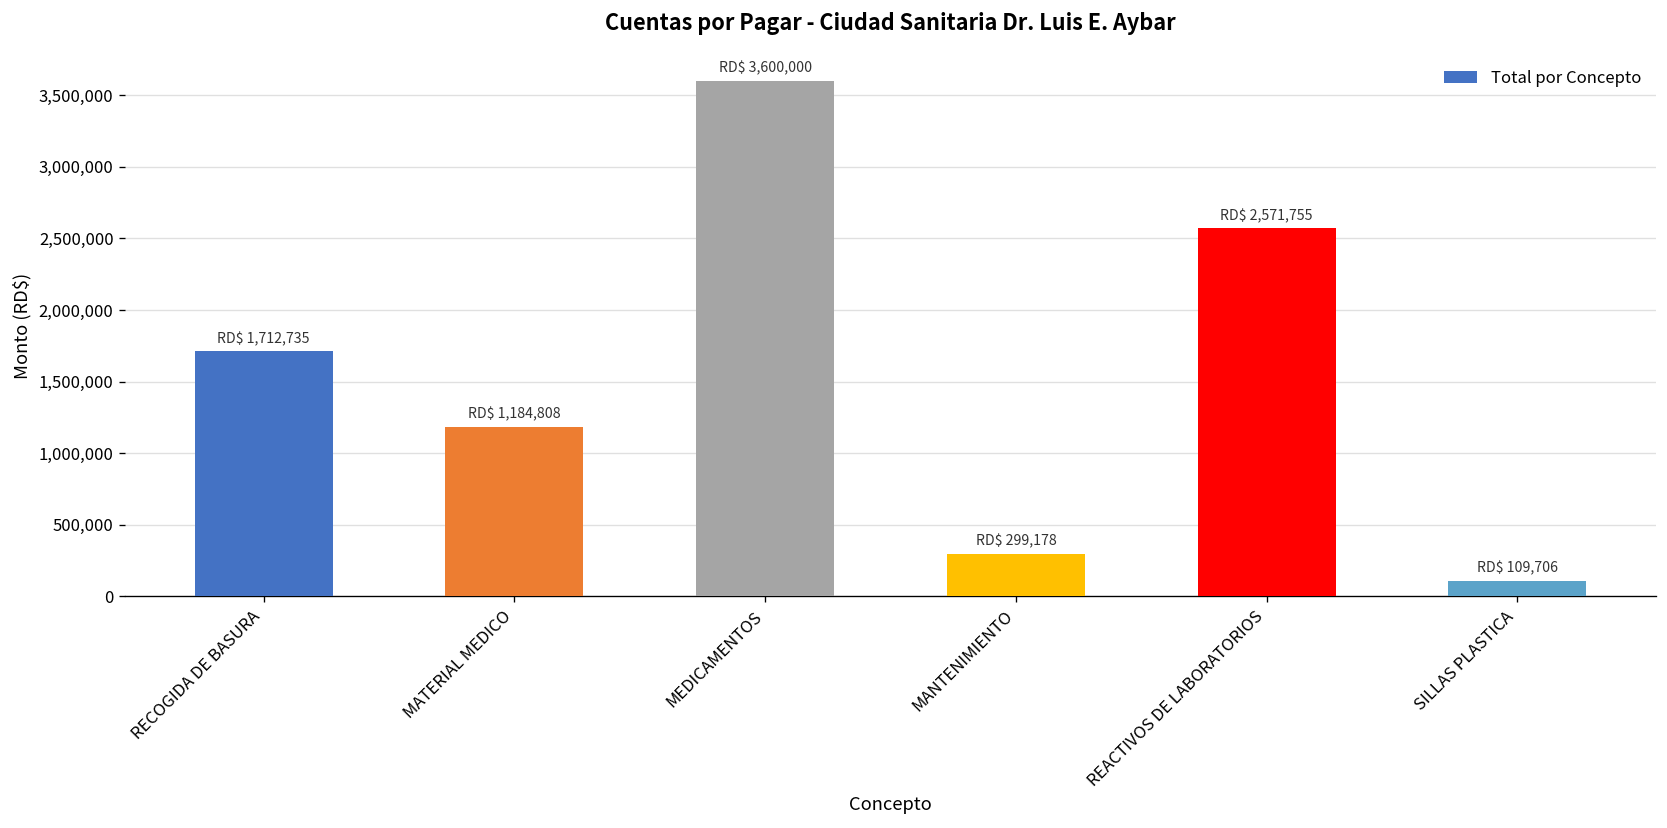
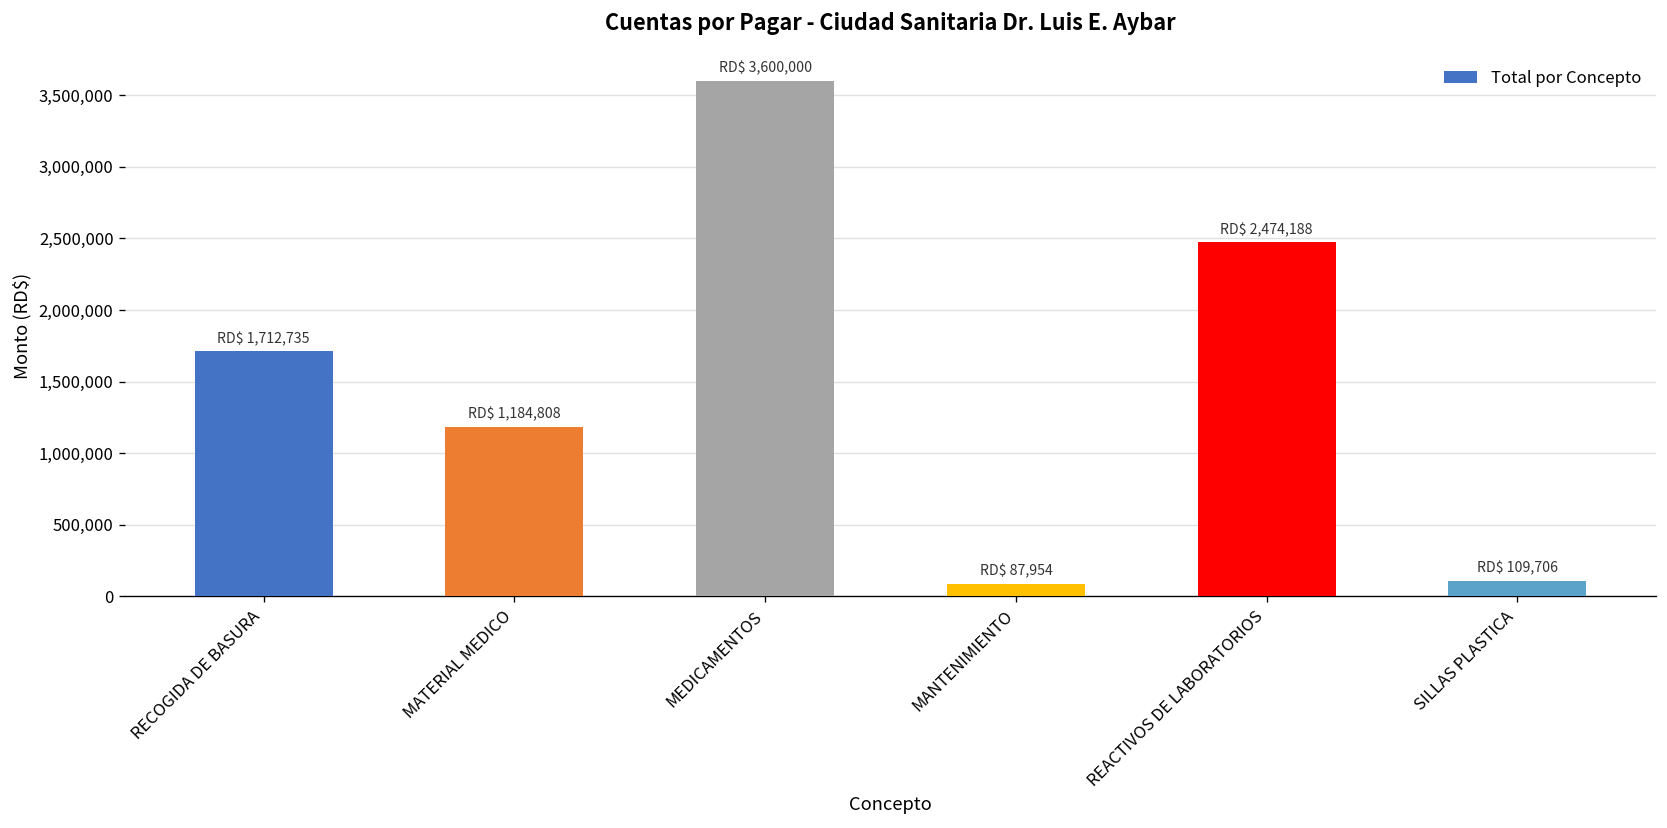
MANTENIMIENTO: 299,178 -> 87,954
REACTIVOS DE LABORATORIOS: 2,571,755 -> 2,474,188
